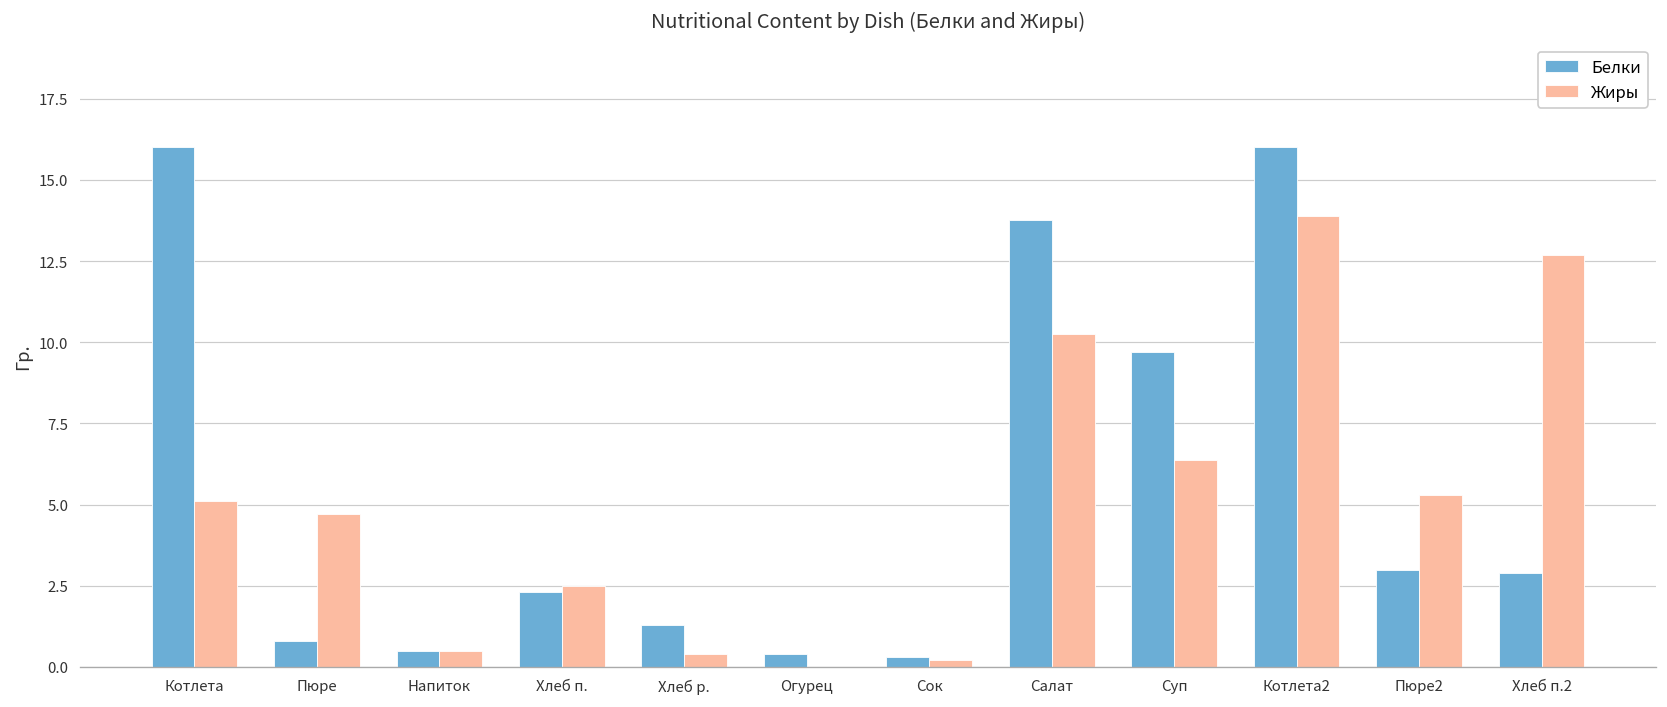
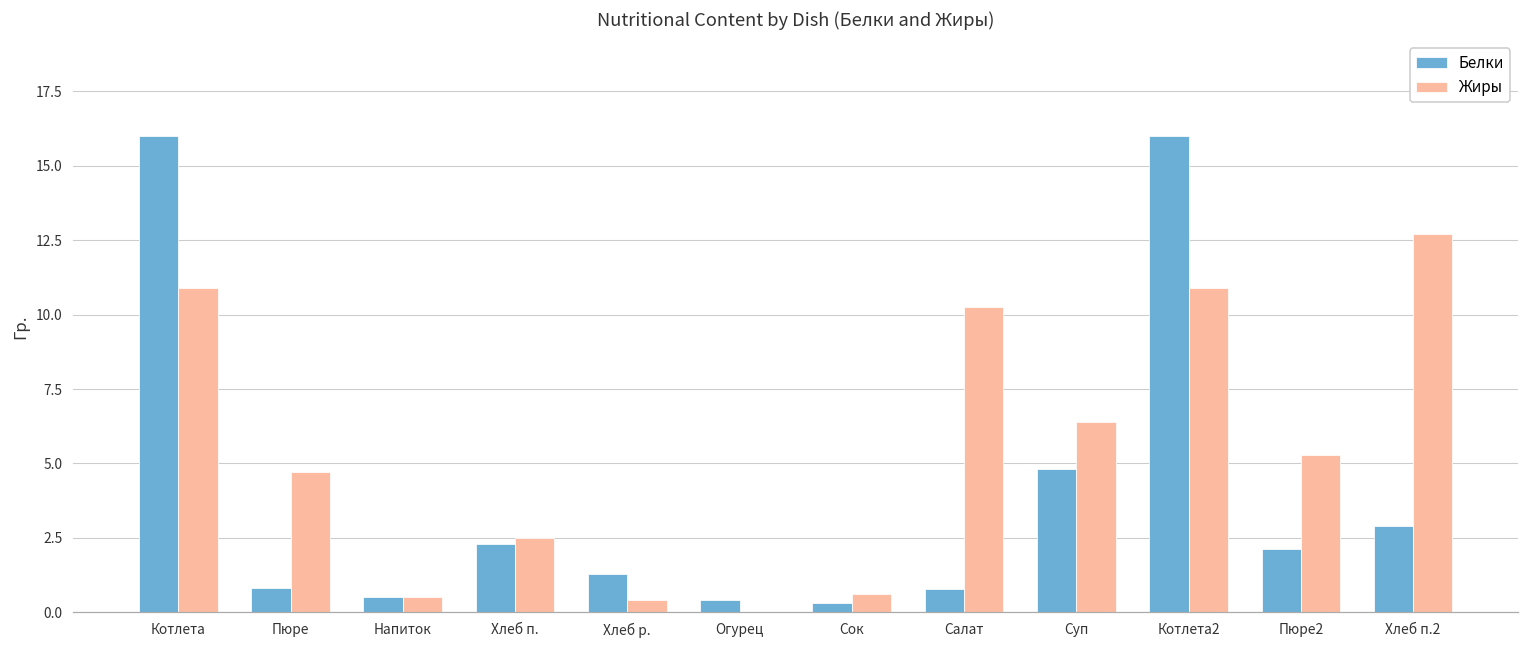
Жиры, Котлета: 5.1 -> 10.9
Жиры, Сок: 0.2 -> 0.6
Белки, Салат: 13.8 -> 0.8
Белки, Суп: 9.7 -> 4.8
Жиры, Котлета2: 13.9 -> 10.9
Белки, Пюре2: 3.0 -> 2.1
